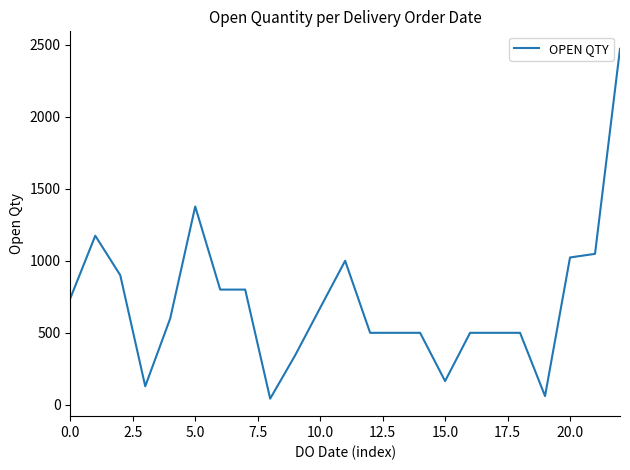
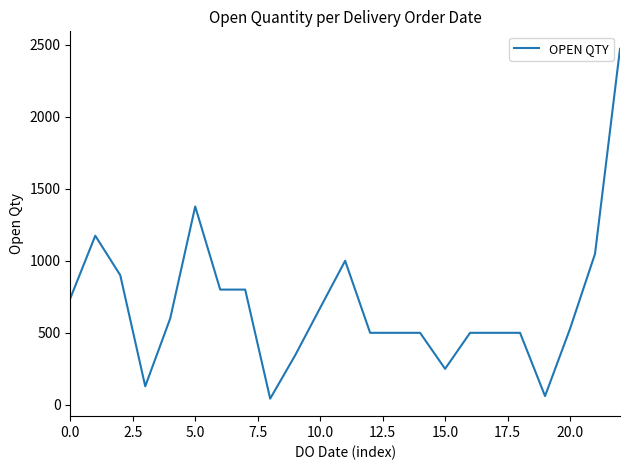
15.0: 170 -> 250
20.0: 1020 -> 530
